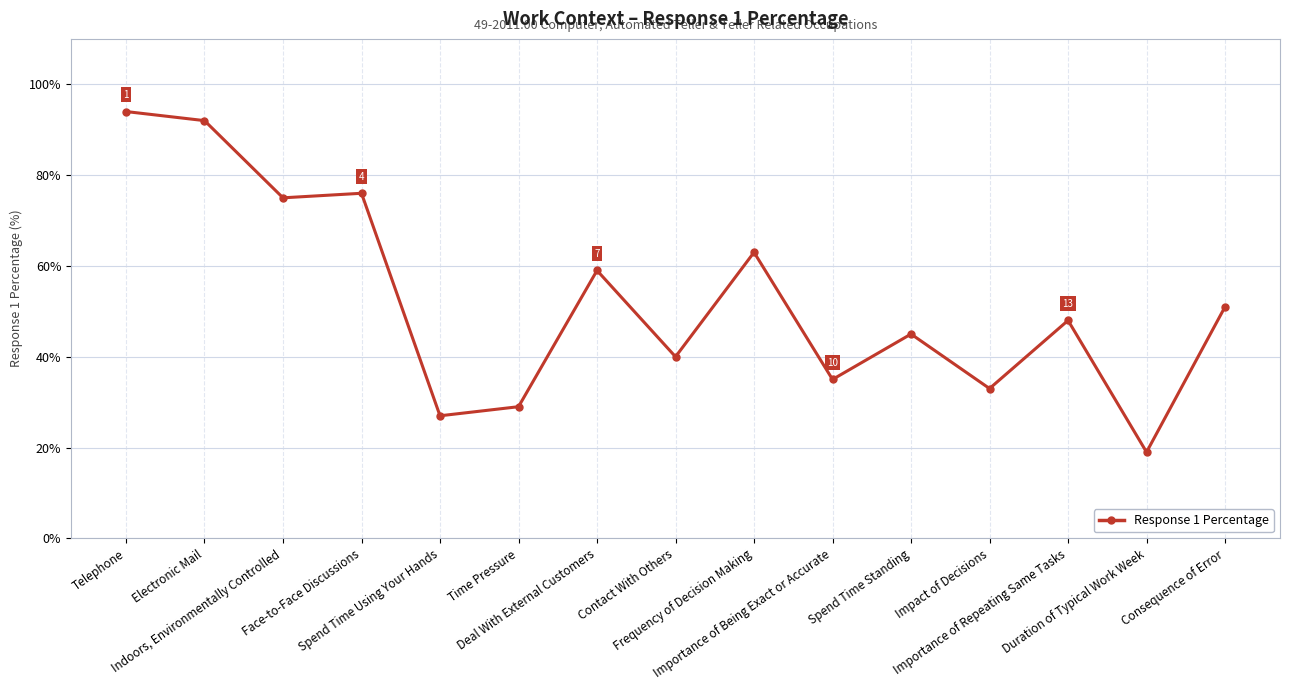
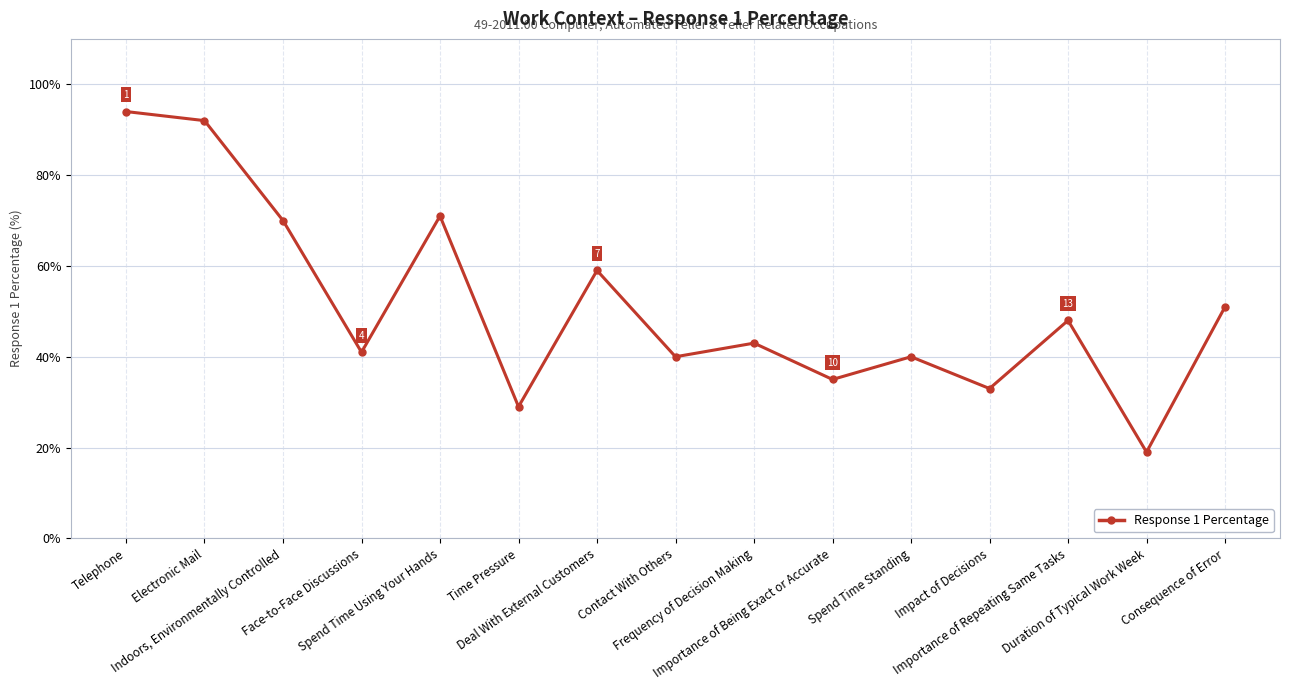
Indoors, Environmentally Controlled: 75% -> 70%
Face-to-Face Discussions: 76% -> 41%
Spend Time Using Your Hands: 27% -> 71%
Frequency of Decision Making: 63% -> 43%
Spend Time Standing: 45% -> 40%
